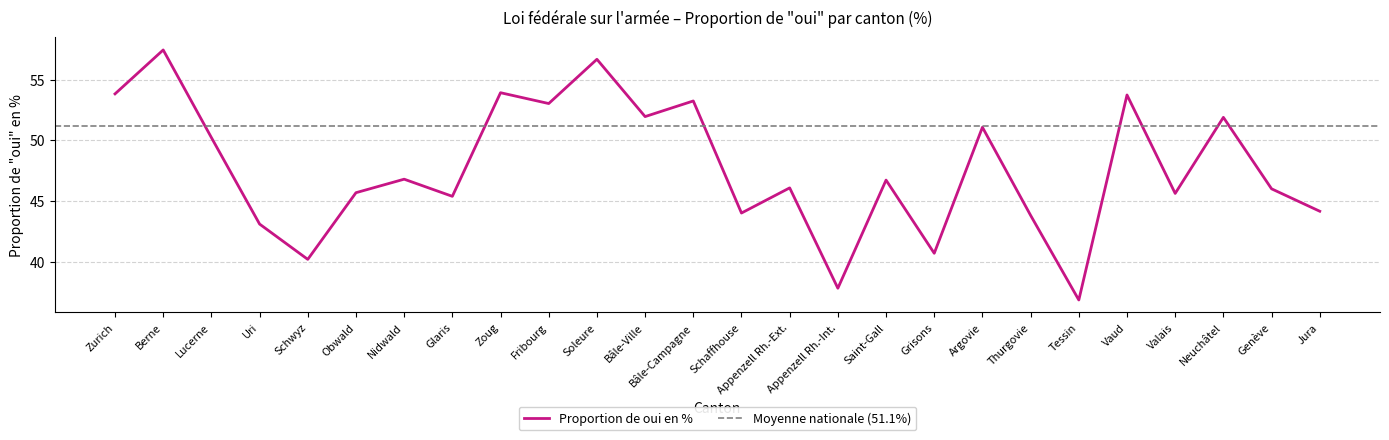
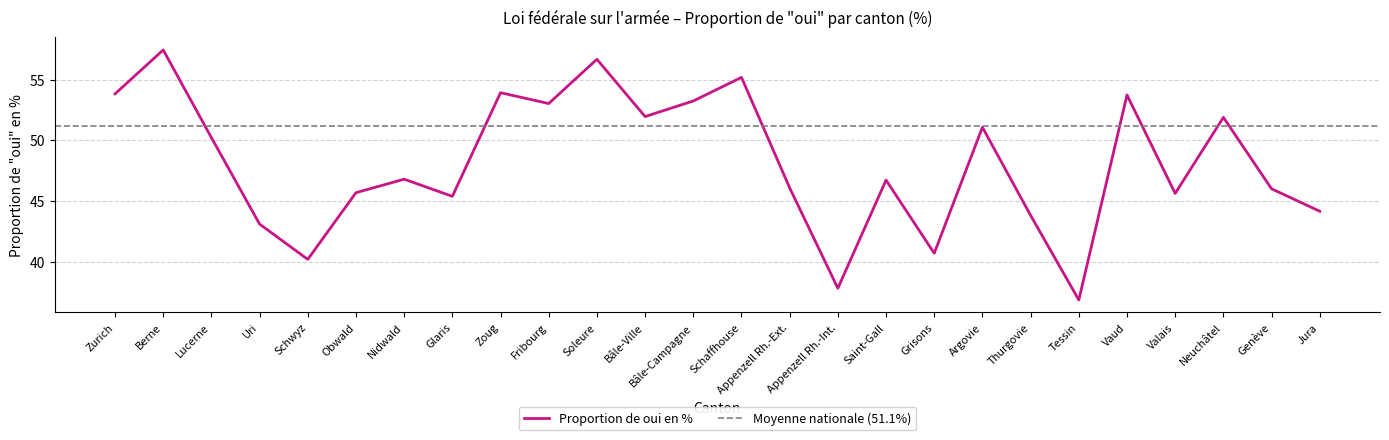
Schaffhouse: 44.0 -> 55.2
